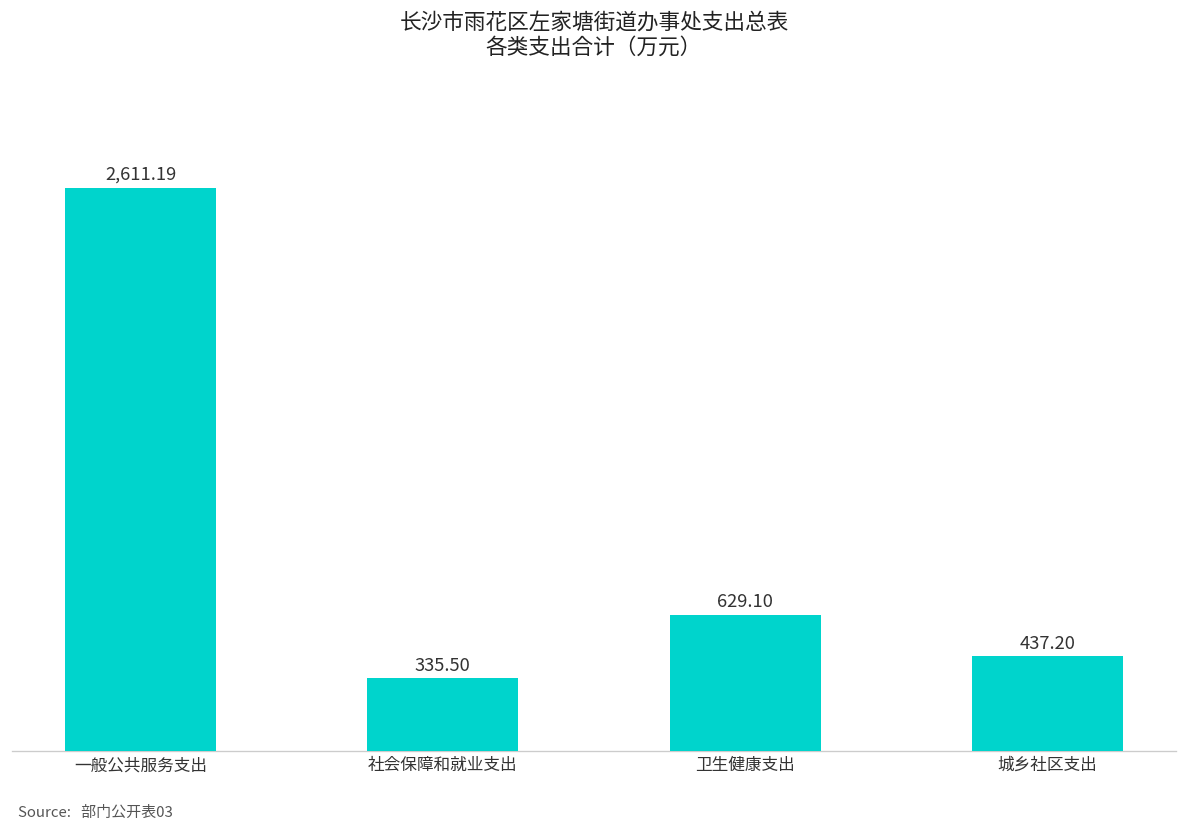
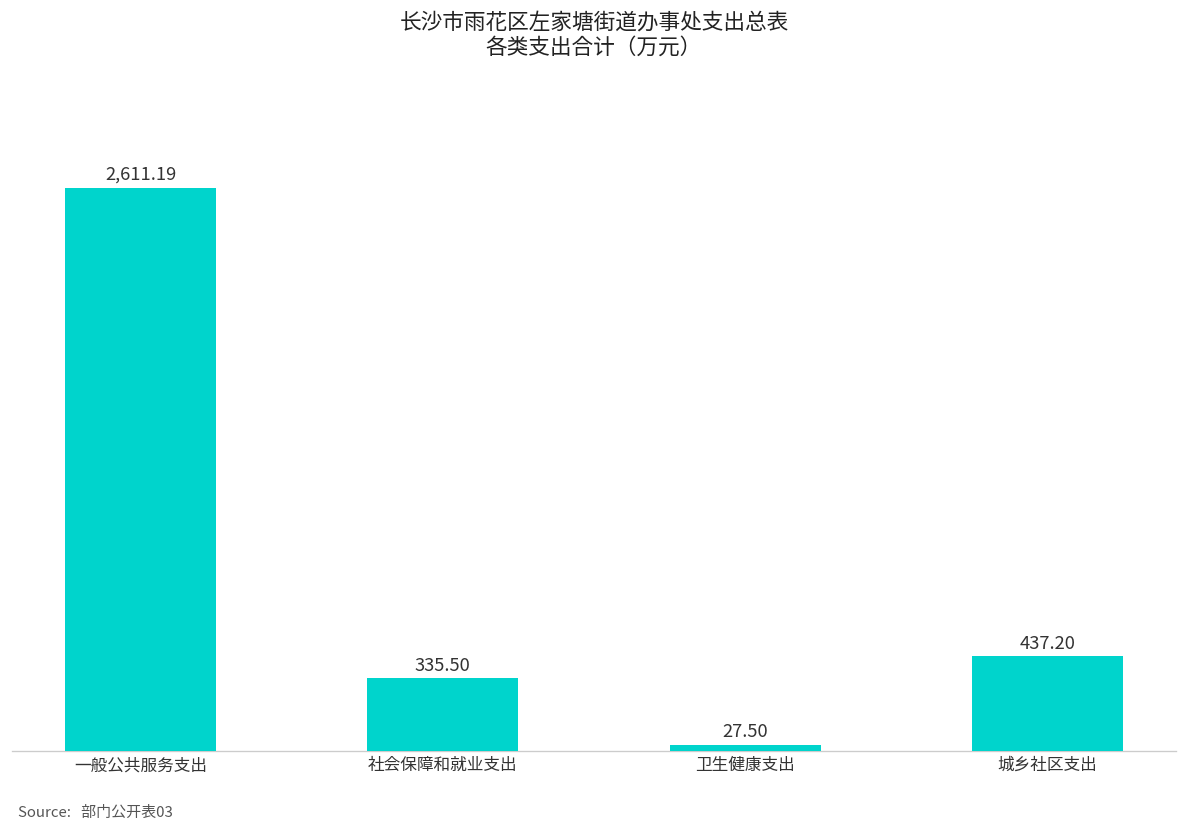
卫生健康支出: 629.10 -> 27.50
